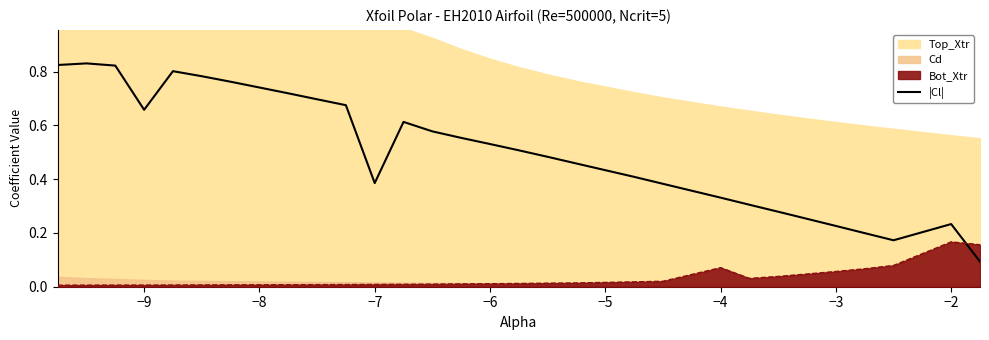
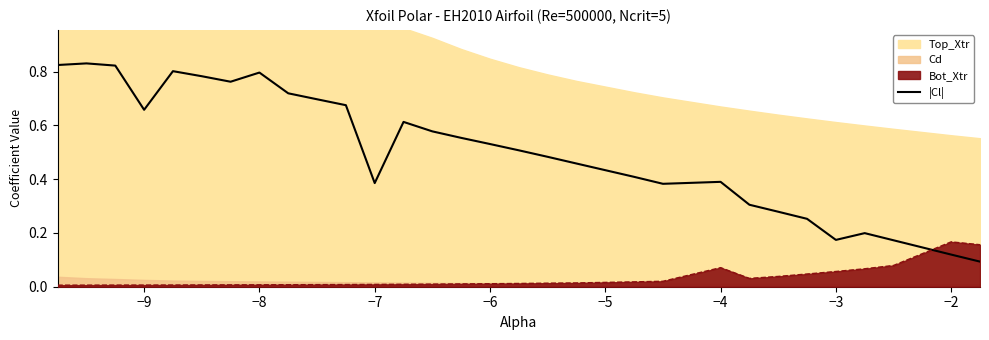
|Cl|, −8: 0.74 -> 0.80
|Cl|, −4: 0.33 -> 0.39
|Cl|, −3: 0.23 -> 0.17
|Cl|, −2: 0.23 -> 0.12
